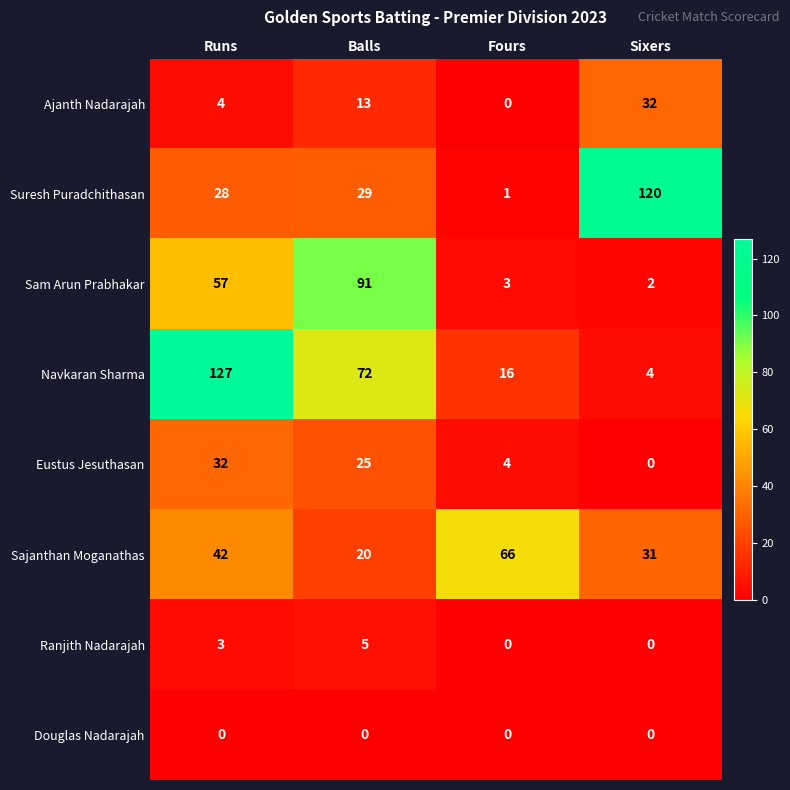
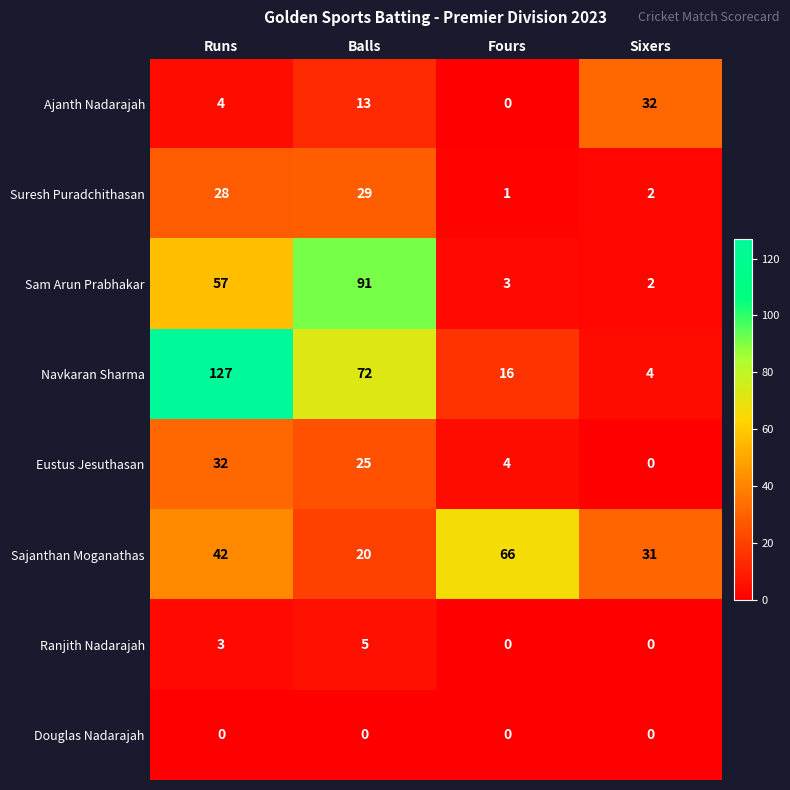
Suresh Puradchithasan, Sixers: 120 -> 2
